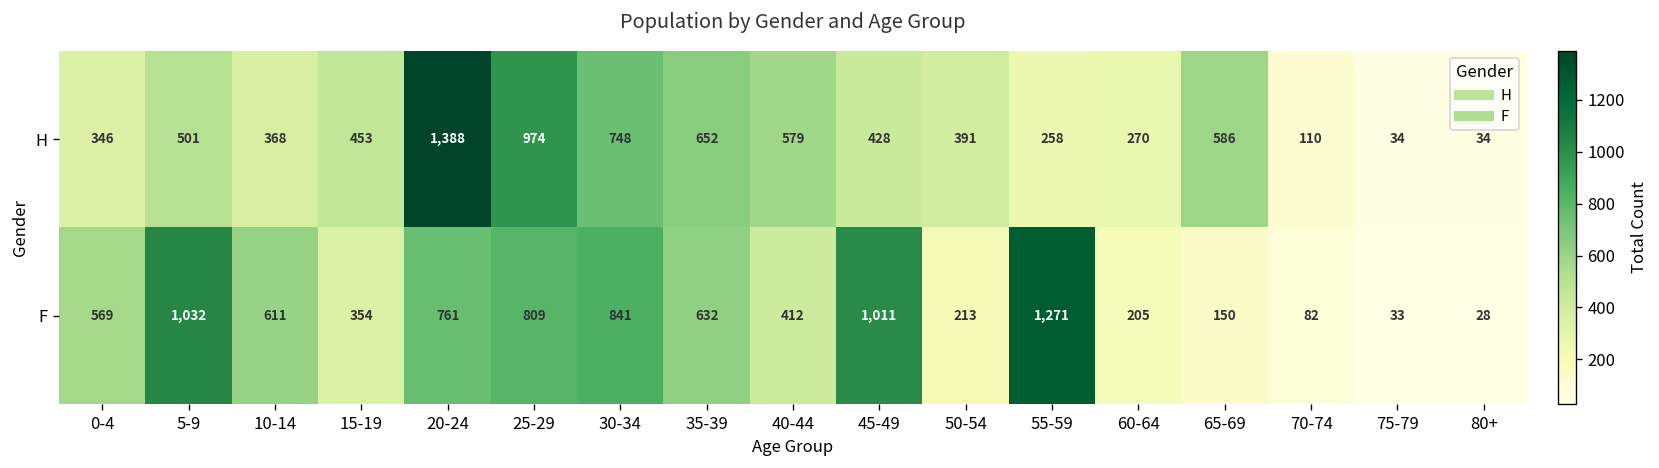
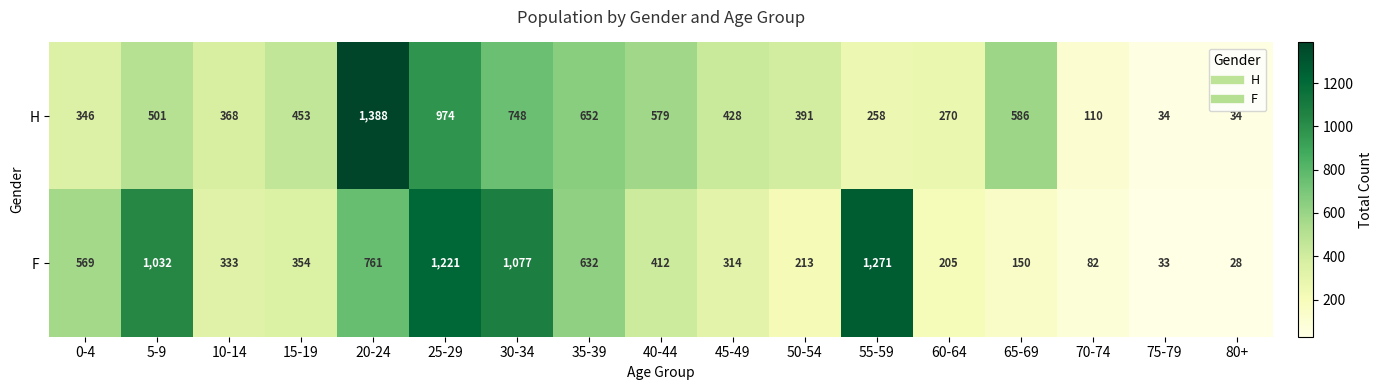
F, 10-14: 611 -> 333
F, 25-29: 809 -> 1,221
F, 30-34: 841 -> 1,077
F, 45-49: 1,011 -> 314
